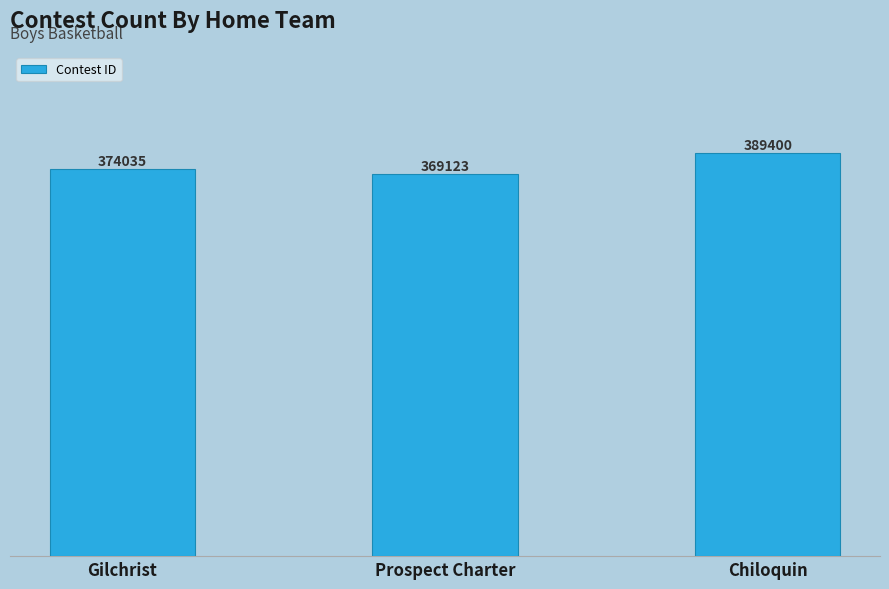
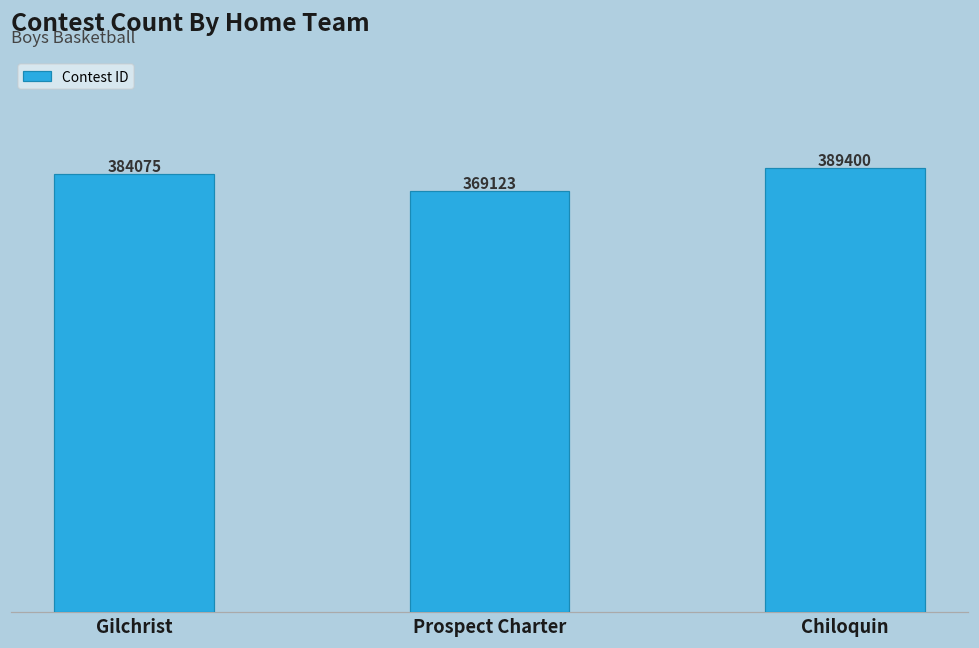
Gilchrist: 374035 -> 384075
